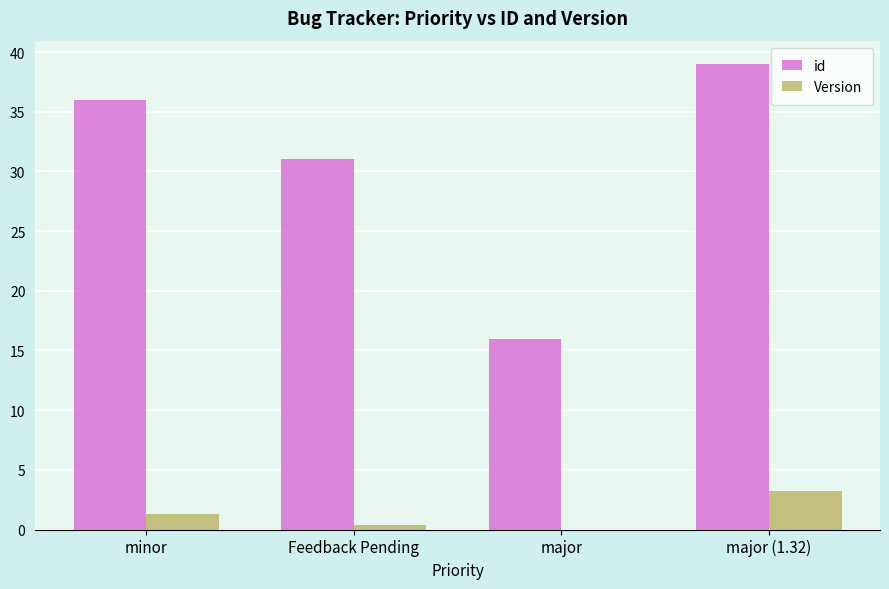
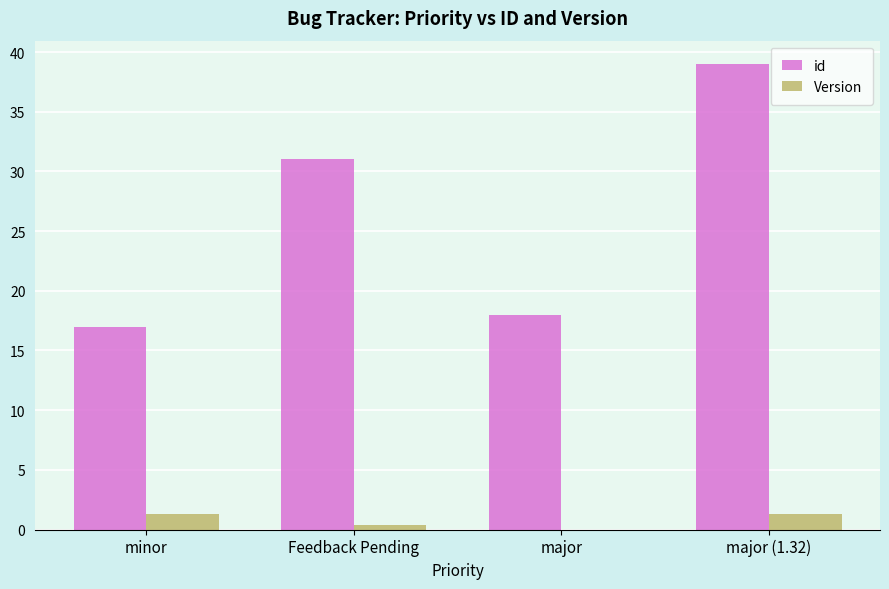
id, minor: 36 -> 17
id, major: 16 -> 18
Version, major (1.32): 3.2 -> 1.3
